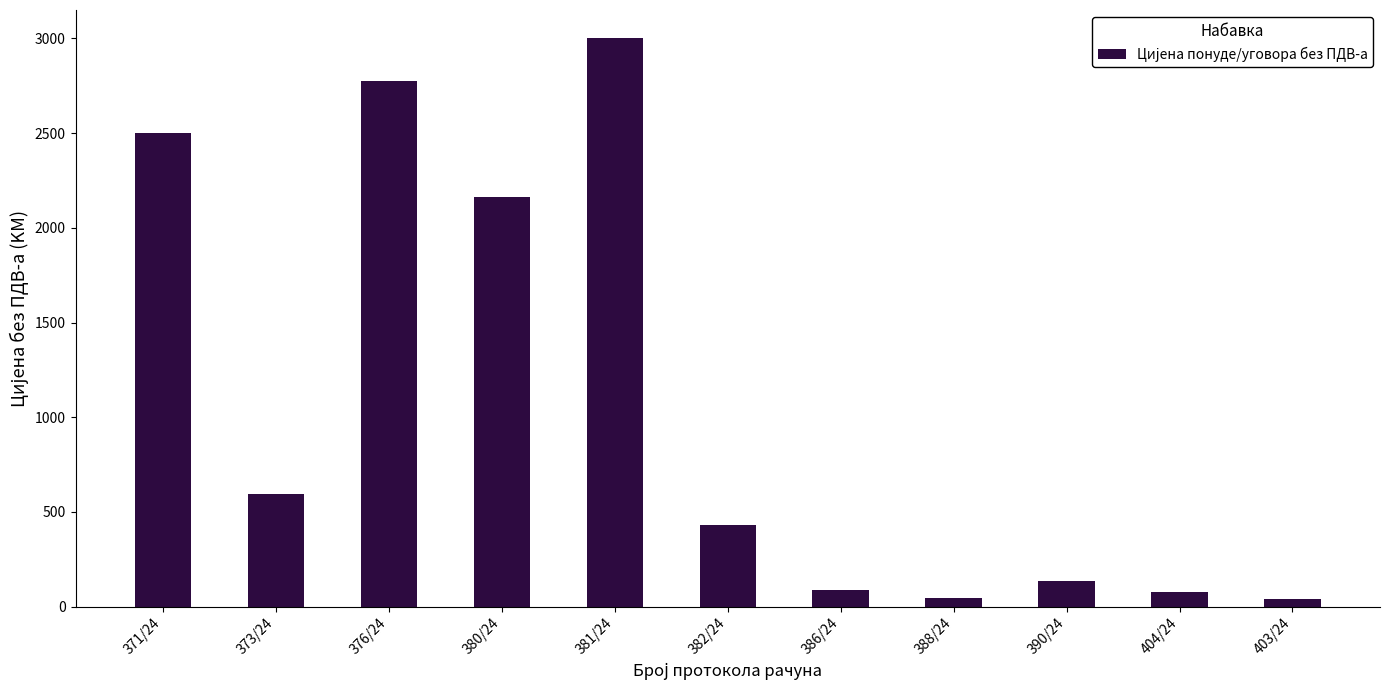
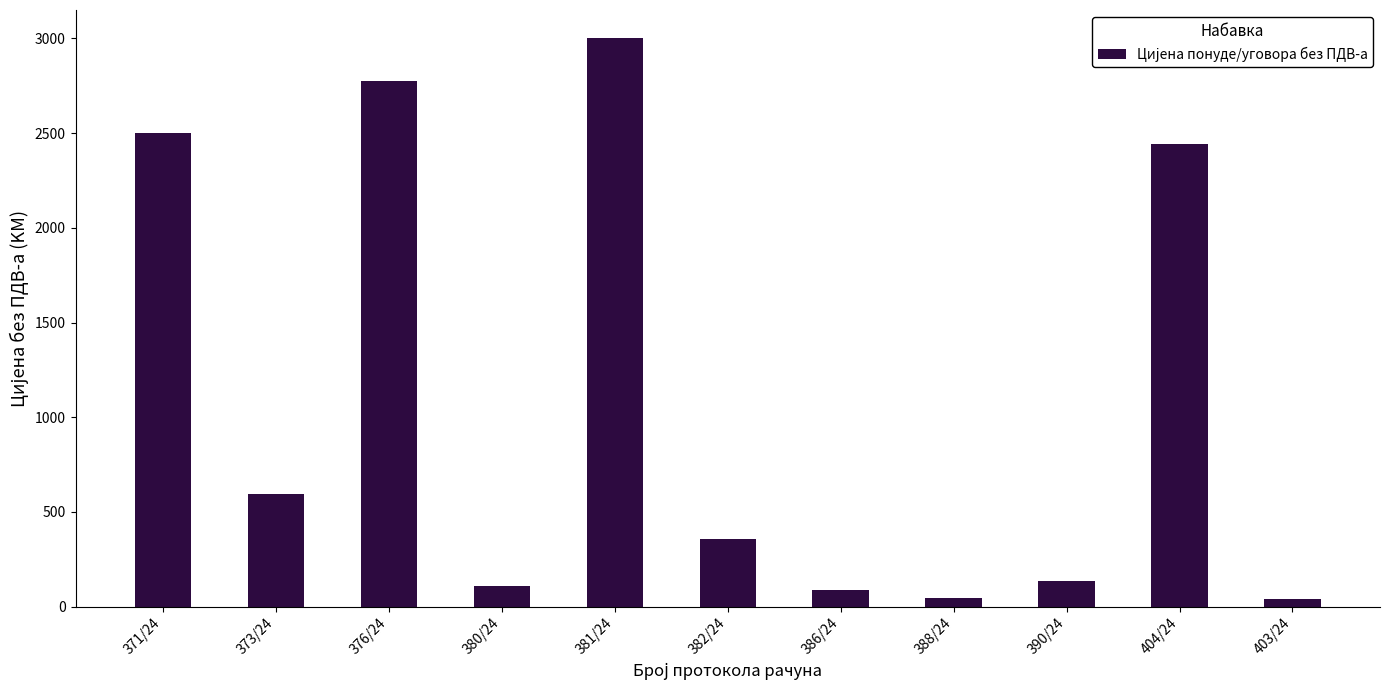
380/24: 2160 -> 110
382/24: 430 -> 360
404/24: 80 -> 2450
